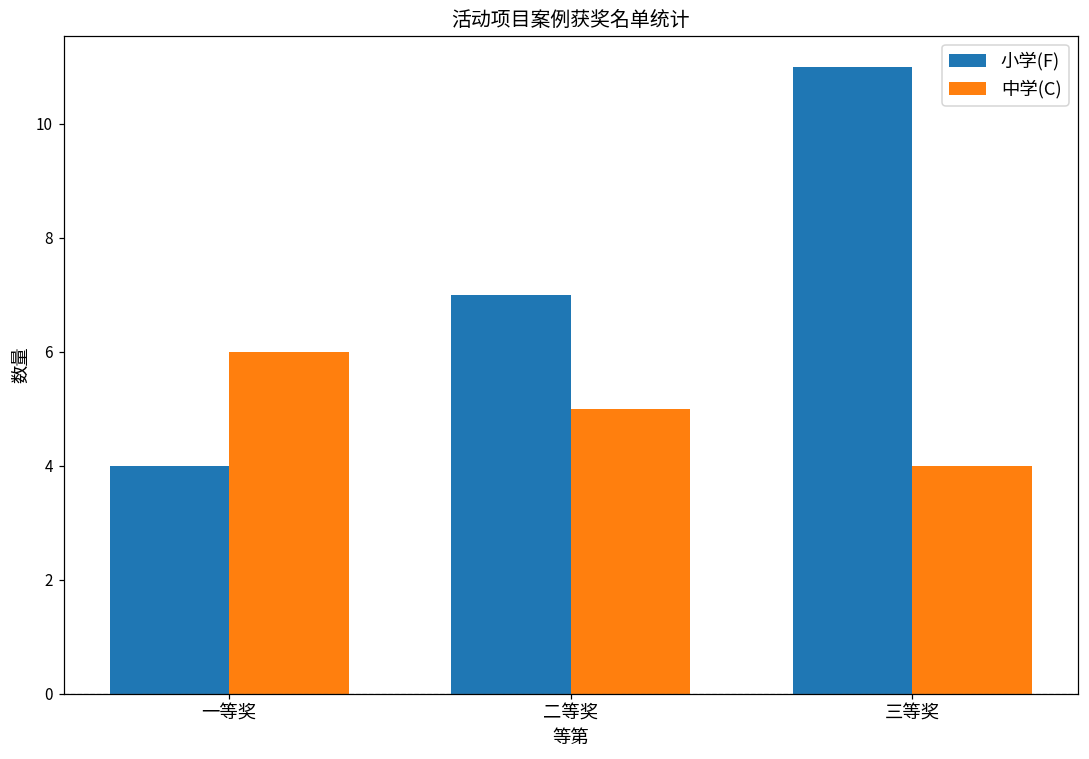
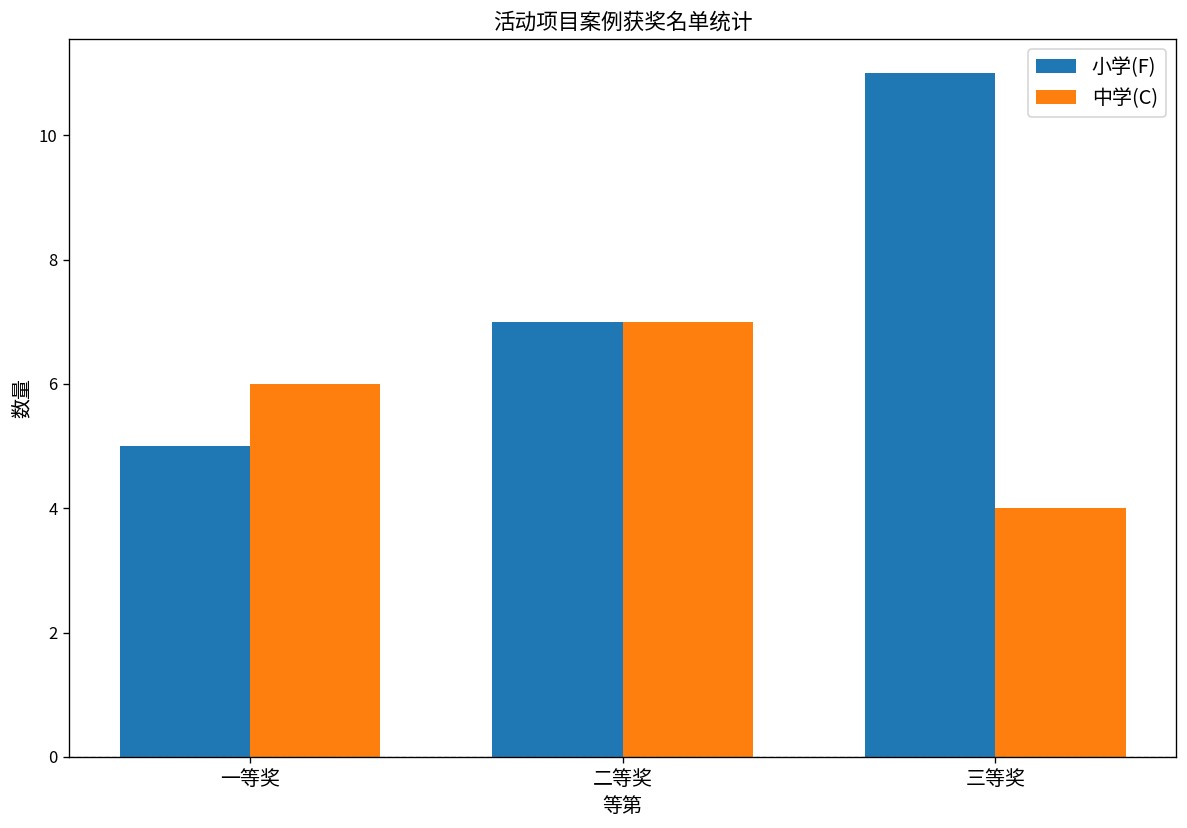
小学(F), 一等奖: 4 -> 5
中学(C), 二等奖: 5 -> 7
